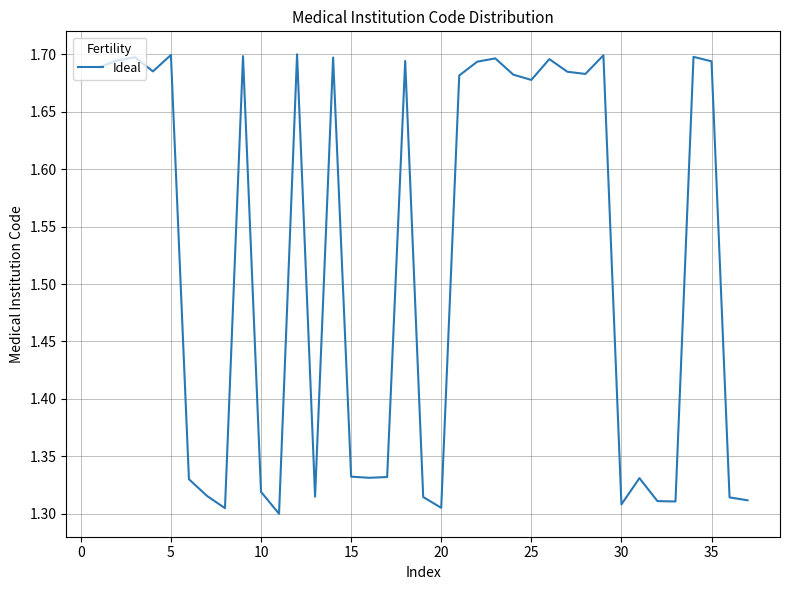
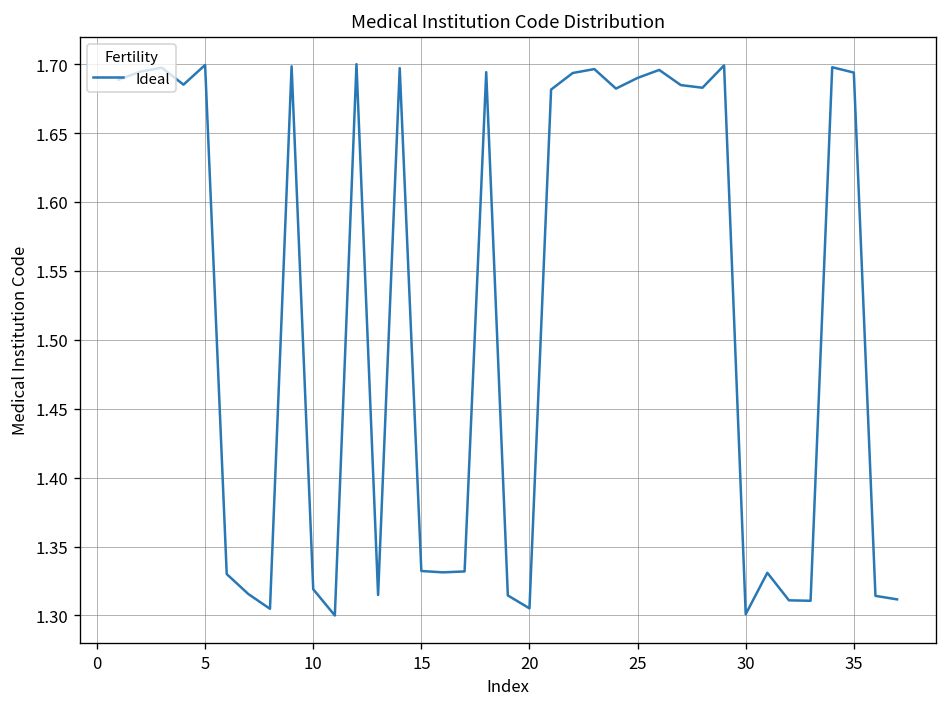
25: 1.678 -> 1.690
30: 1.308 -> 1.301
